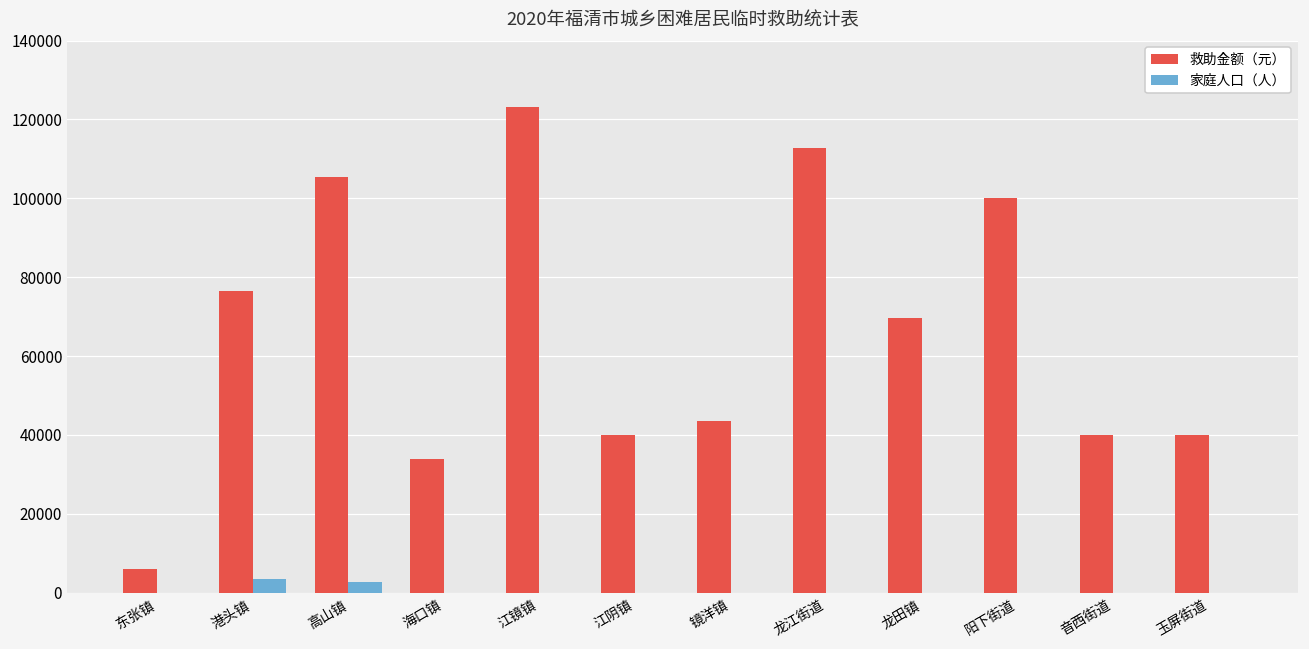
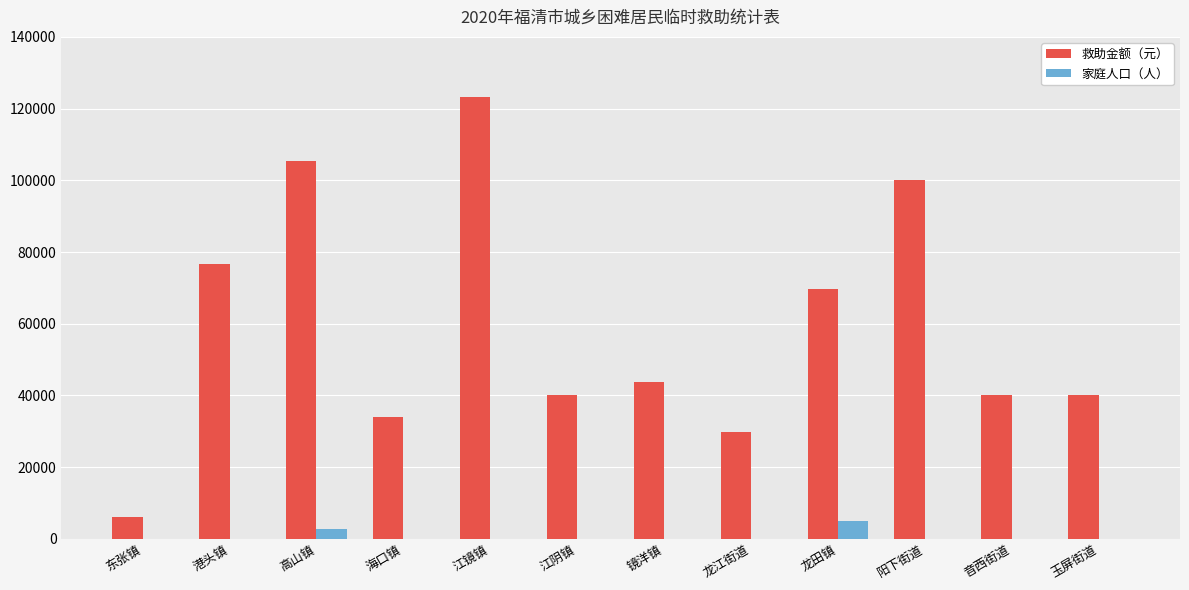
家庭人口（人）, 港头镇: 4000 -> 0
救助金额（元）, 龙江街道: 113000 -> 30000
家庭人口（人）, 龙田镇: 0 -> 5000
